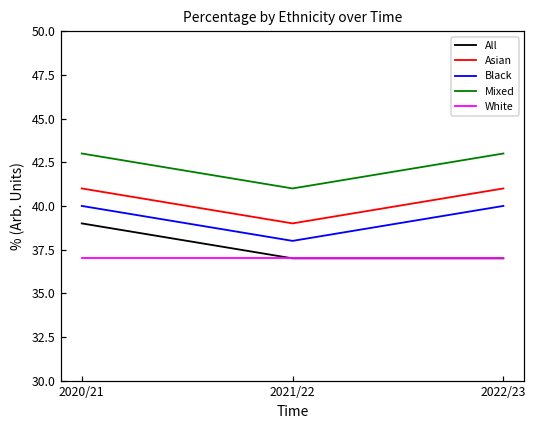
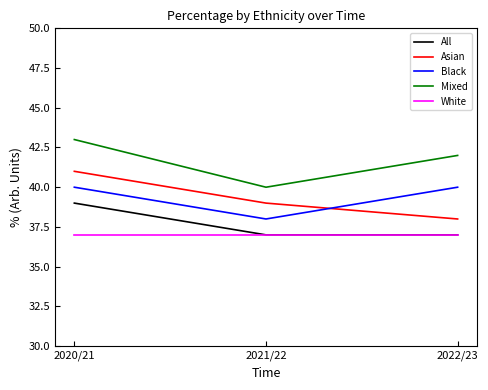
Mixed, 2021/22: 41 -> 40
Asian, 2022/23: 41 -> 38
Mixed, 2022/23: 43 -> 42
